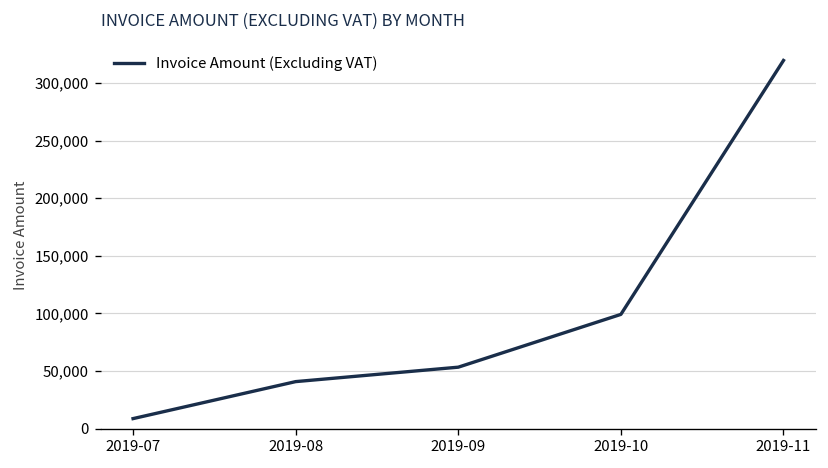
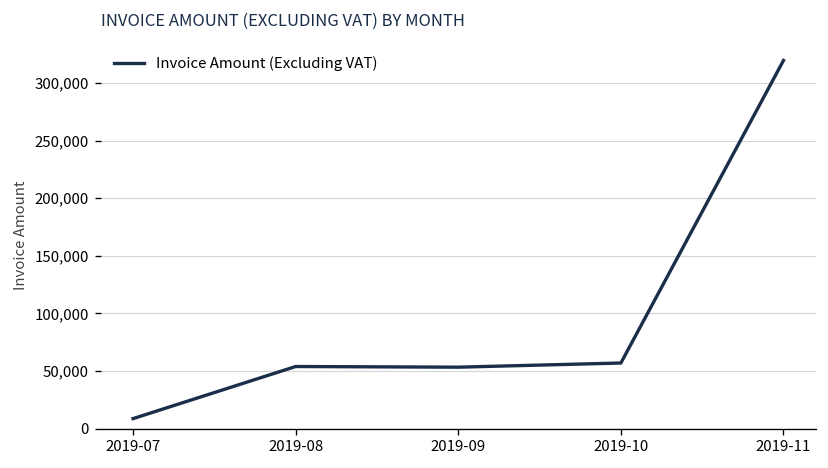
2019-08: 40,000 -> 50,000
2019-10: 100,000 -> 60,000
